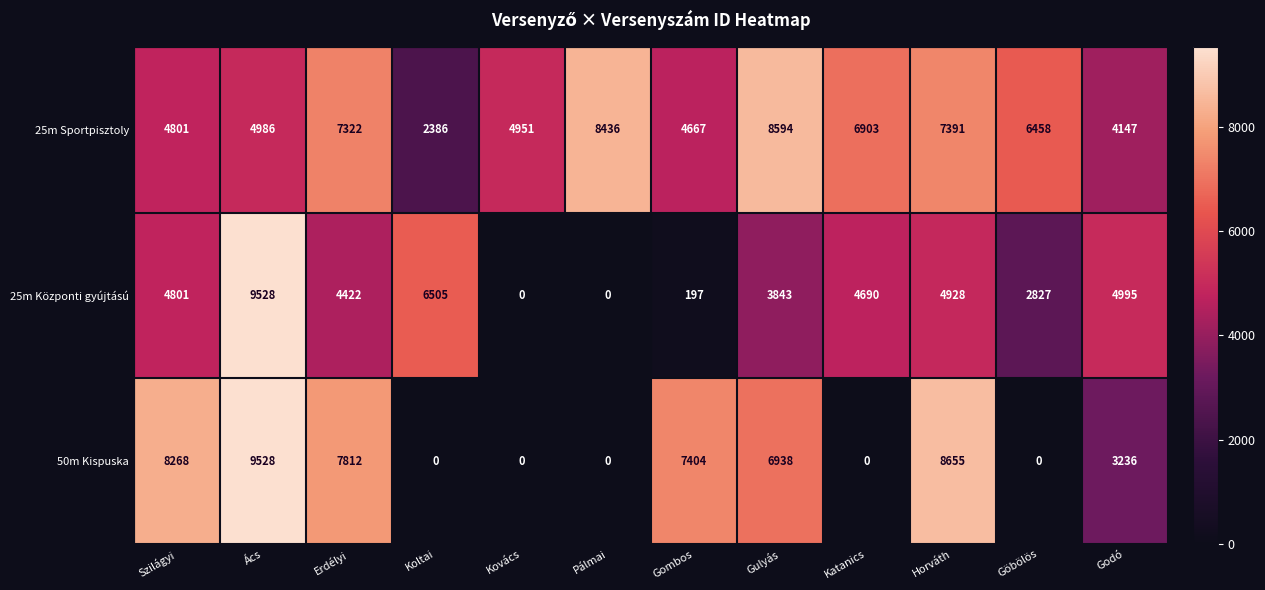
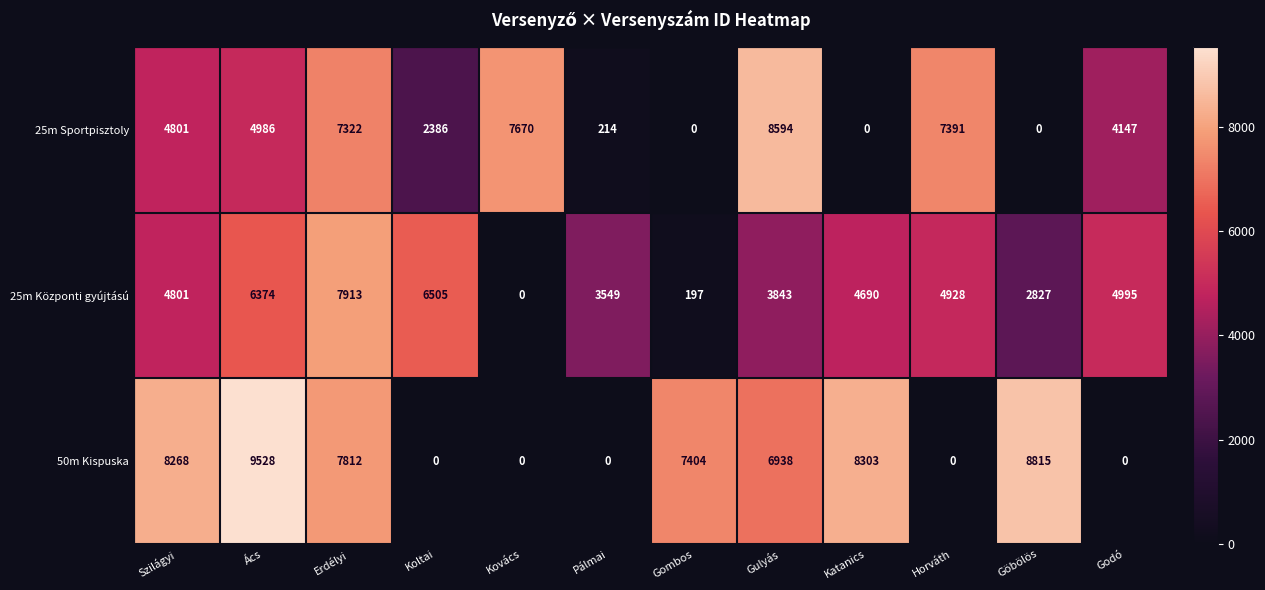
25m Sportpisztoly, Kovács: 4951 -> 7670
25m Sportpisztoly, Pálmai: 8436 -> 214
25m Sportpisztoly, Gombos: 4667 -> 0
25m Sportpisztoly, Katanics: 6903 -> 0
25m Sportpisztoly, Göbölös: 6458 -> 0
25m Központi gyújtású, Ács: 9528 -> 6374
25m Központi gyújtású, Erdélyi: 4422 -> 7913
25m Központi gyújtású, Pálmai: 0 -> 3549
50m Kispuska, Katanics: 0 -> 8303
50m Kispuska, Horváth: 8655 -> 0
50m Kispuska, Göbölös: 0 -> 8815
50m Kispuska, Godó: 3236 -> 0
